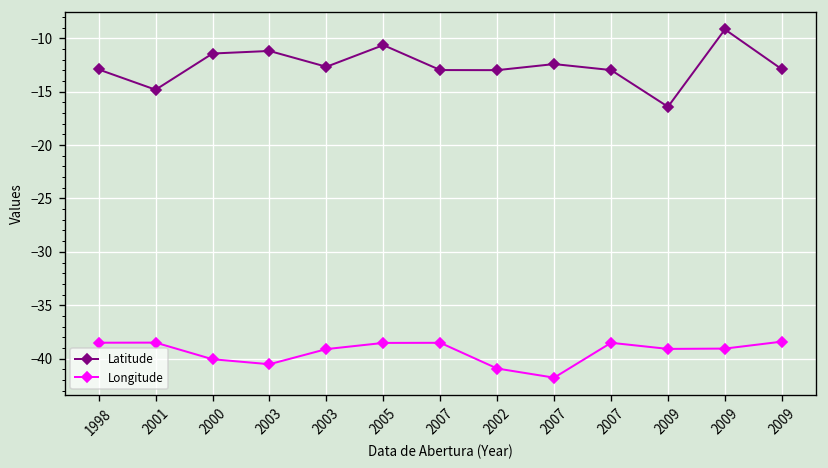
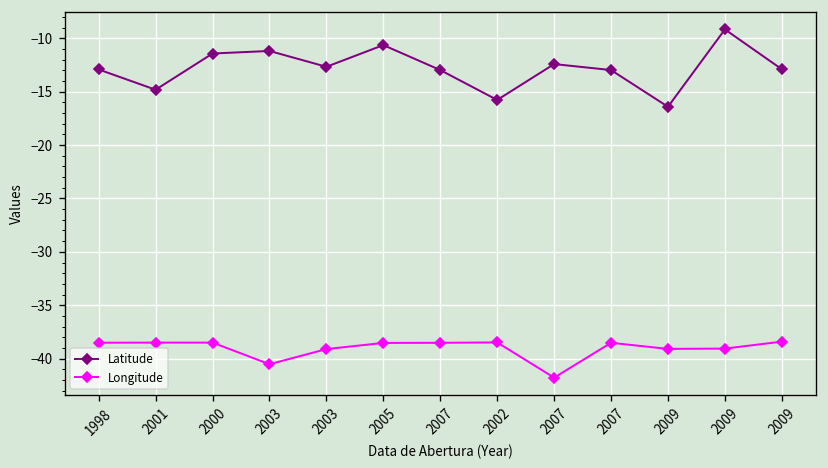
Longitude, 2000: -40 -> -38
Latitude, 2002: -13 -> -16
Longitude, 2002: -41 -> -38
